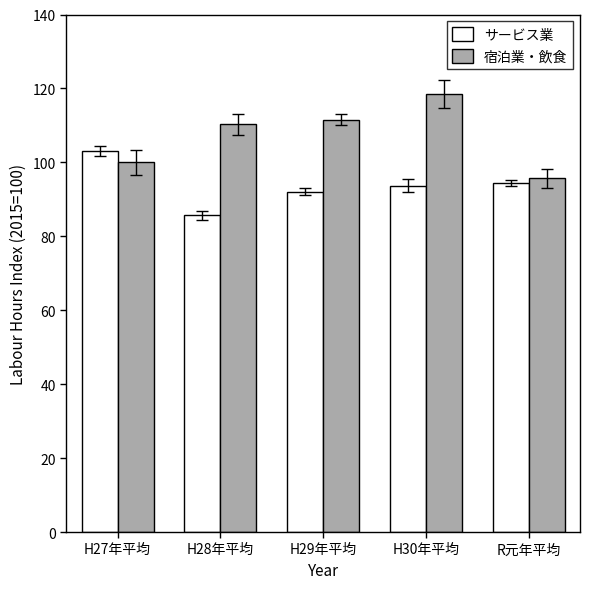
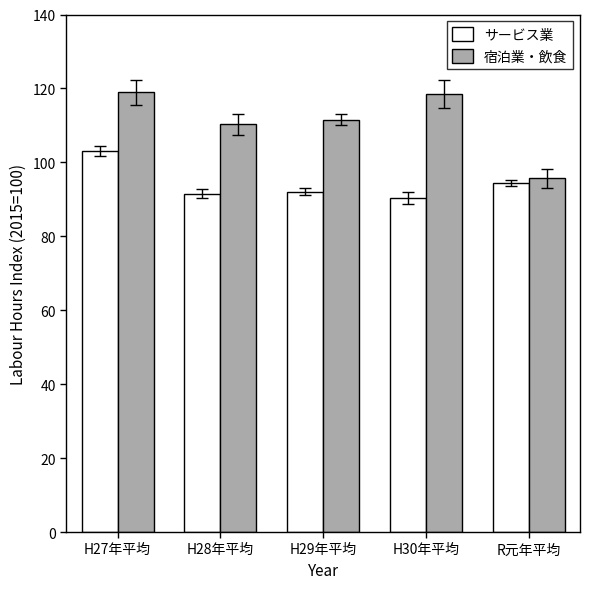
宿泊業・飲食, H27年平均: 100 -> 119
サービス業, H28年平均: 86 -> 92
サービス業, H30年平均: 94 -> 90
